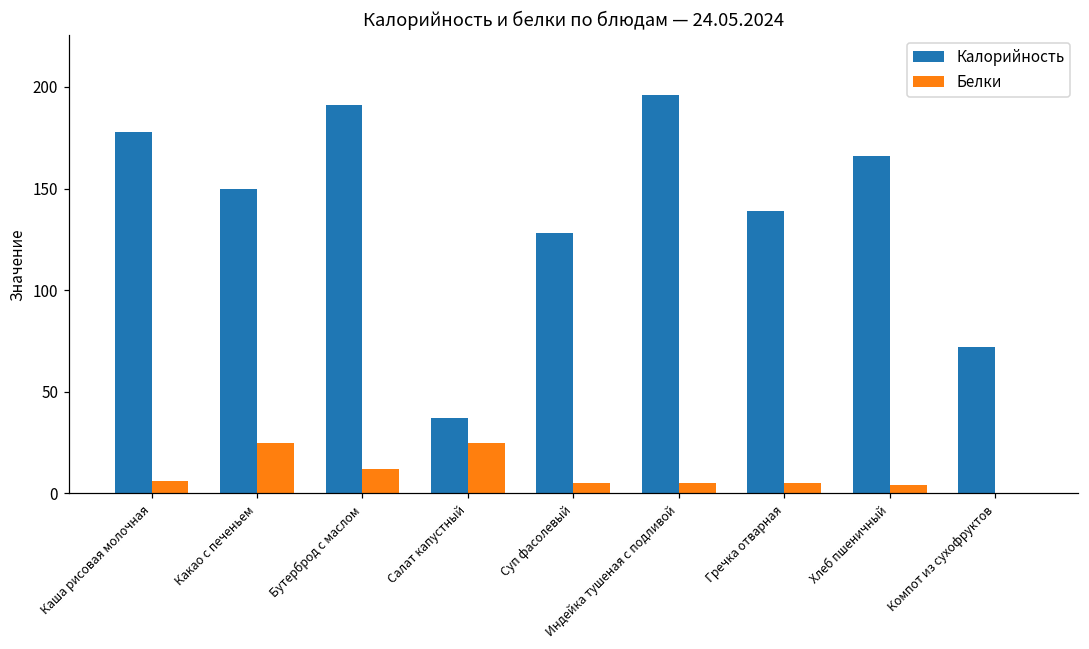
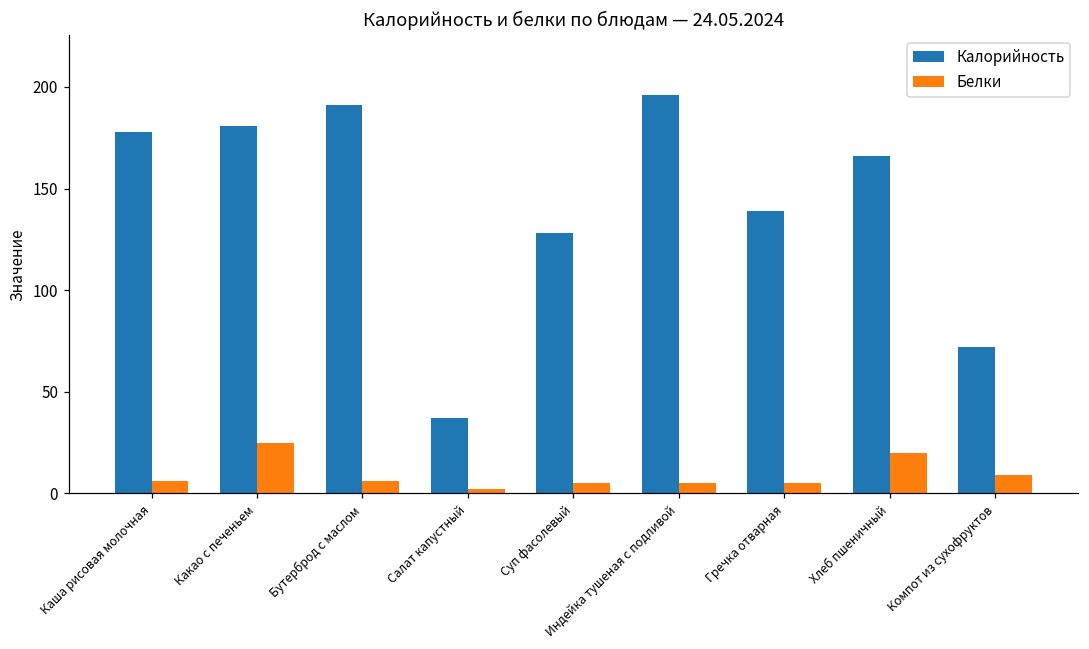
Калорийность, Какао с печеньем: 150 -> 181
Белки, Бутерброд с маслом: 12 -> 6
Белки, Салат капустный: 25 -> 2
Белки, Хлеб пшеничный: 4 -> 20
Белки, Компот из сухофруктов: 0 -> 9
